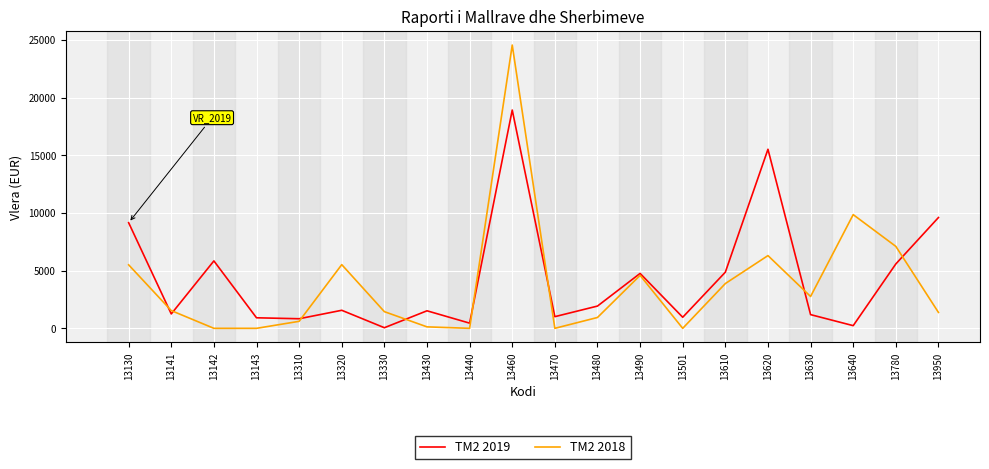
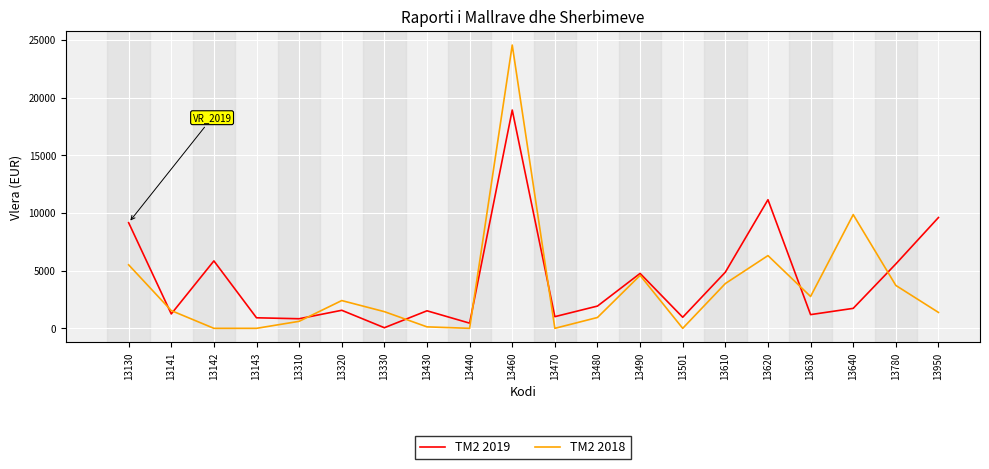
TM2 2018, 13320: 5500 -> 2400
TM2 2019, 13620: 15500 -> 11100
TM2 2019, 13640: 200 -> 1700
TM2 2018, 13780: 7100 -> 3700
